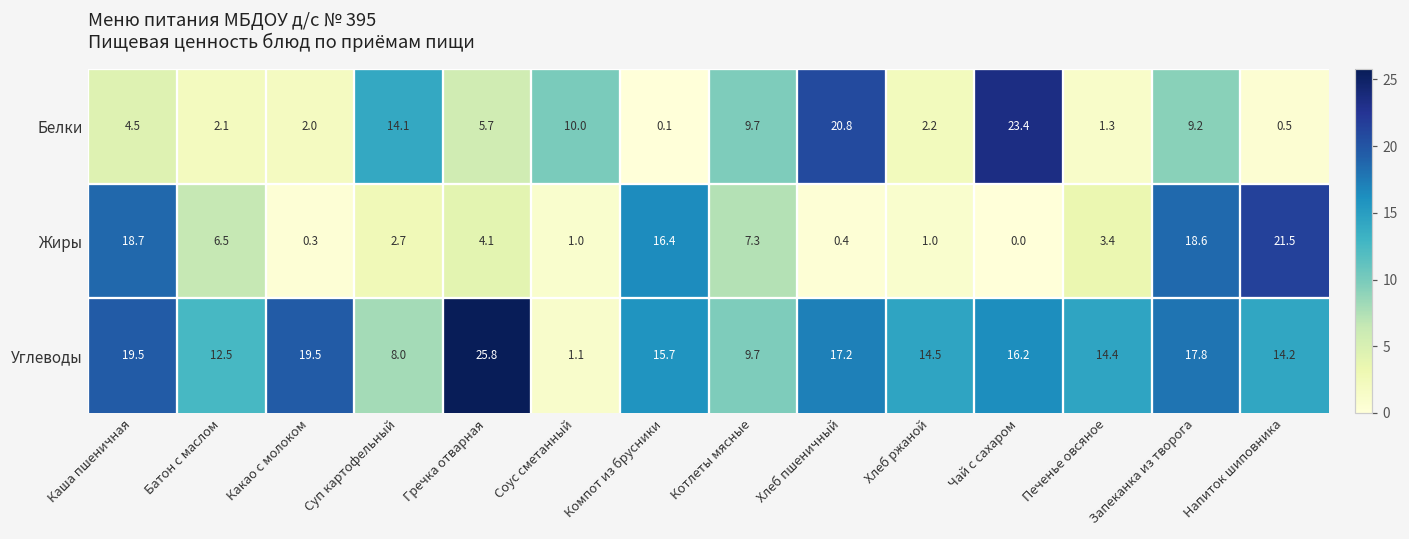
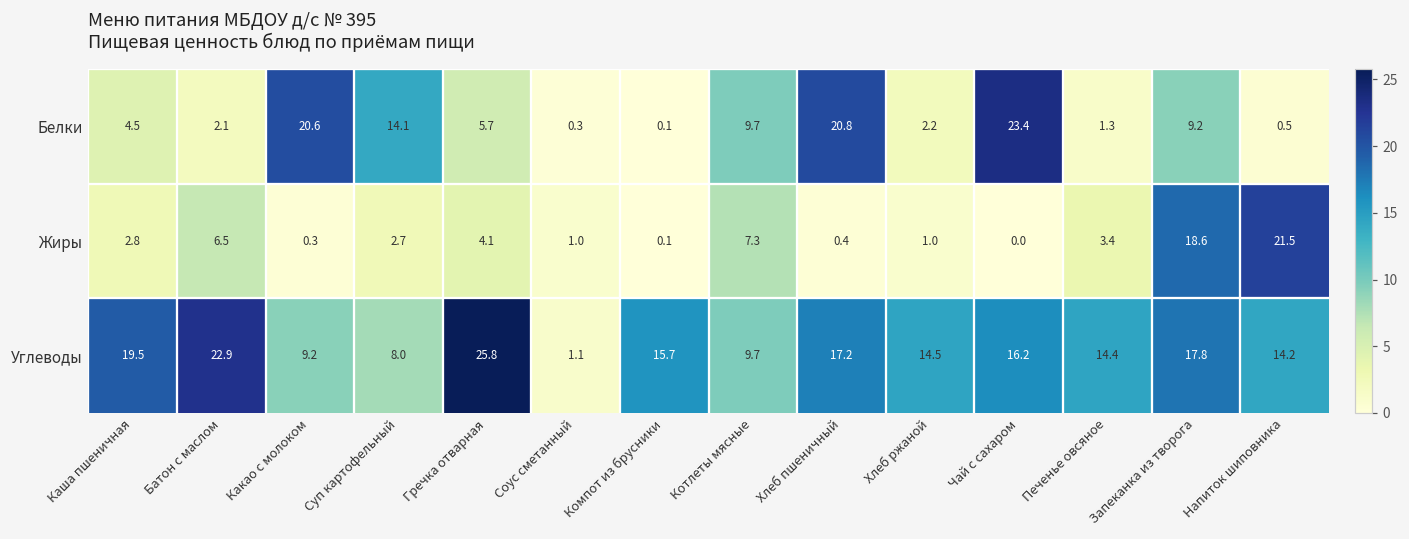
Белки, Какао с молоком: 2.0 -> 20.6
Белки, Соус сметанный: 10.0 -> 0.3
Жиры, Каша пшеничная: 18.7 -> 2.8
Жиры, Компот из брусники: 16.4 -> 0.1
Углеводы, Батон с маслом: 12.5 -> 22.9
Углеводы, Какао с молоком: 19.5 -> 9.2
